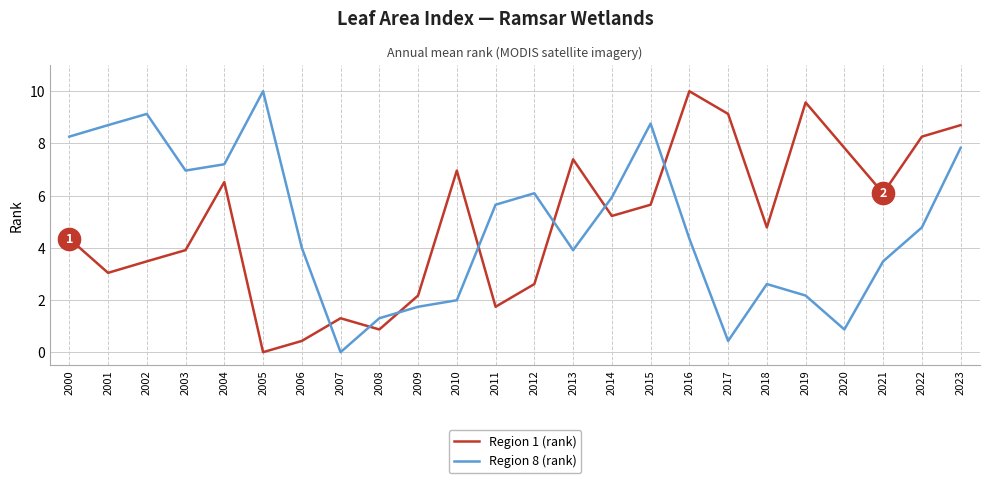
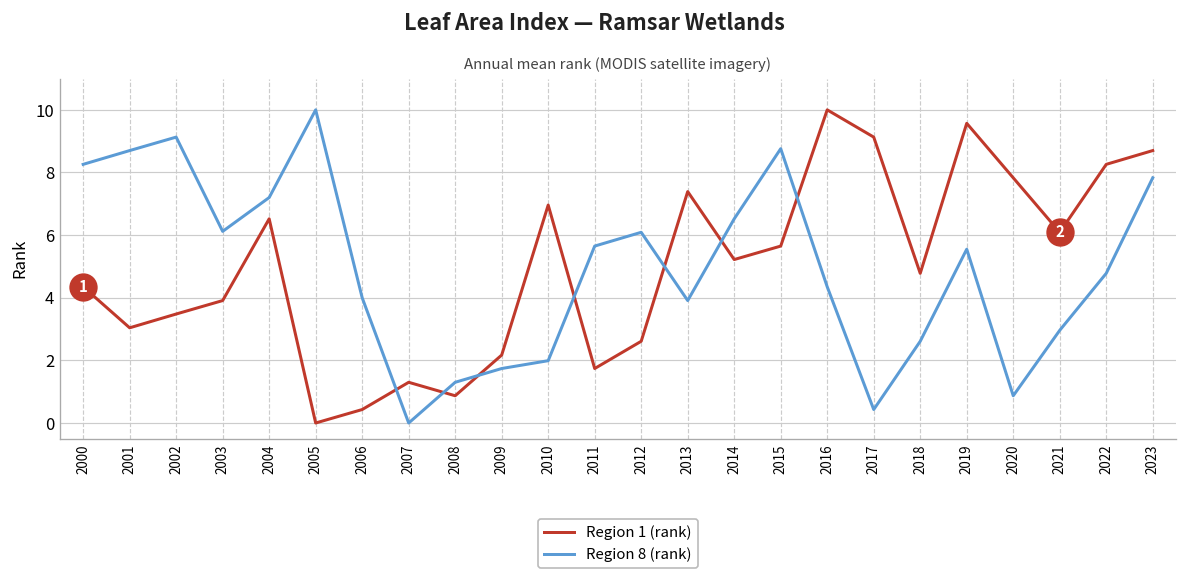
Region 8 (rank), 2003: 7.0 -> 6.1
Region 8 (rank), 2014: 5.9 -> 6.5
Region 8 (rank), 2019: 2.2 -> 5.6
Region 8 (rank), 2021: 3.5 -> 3.0
